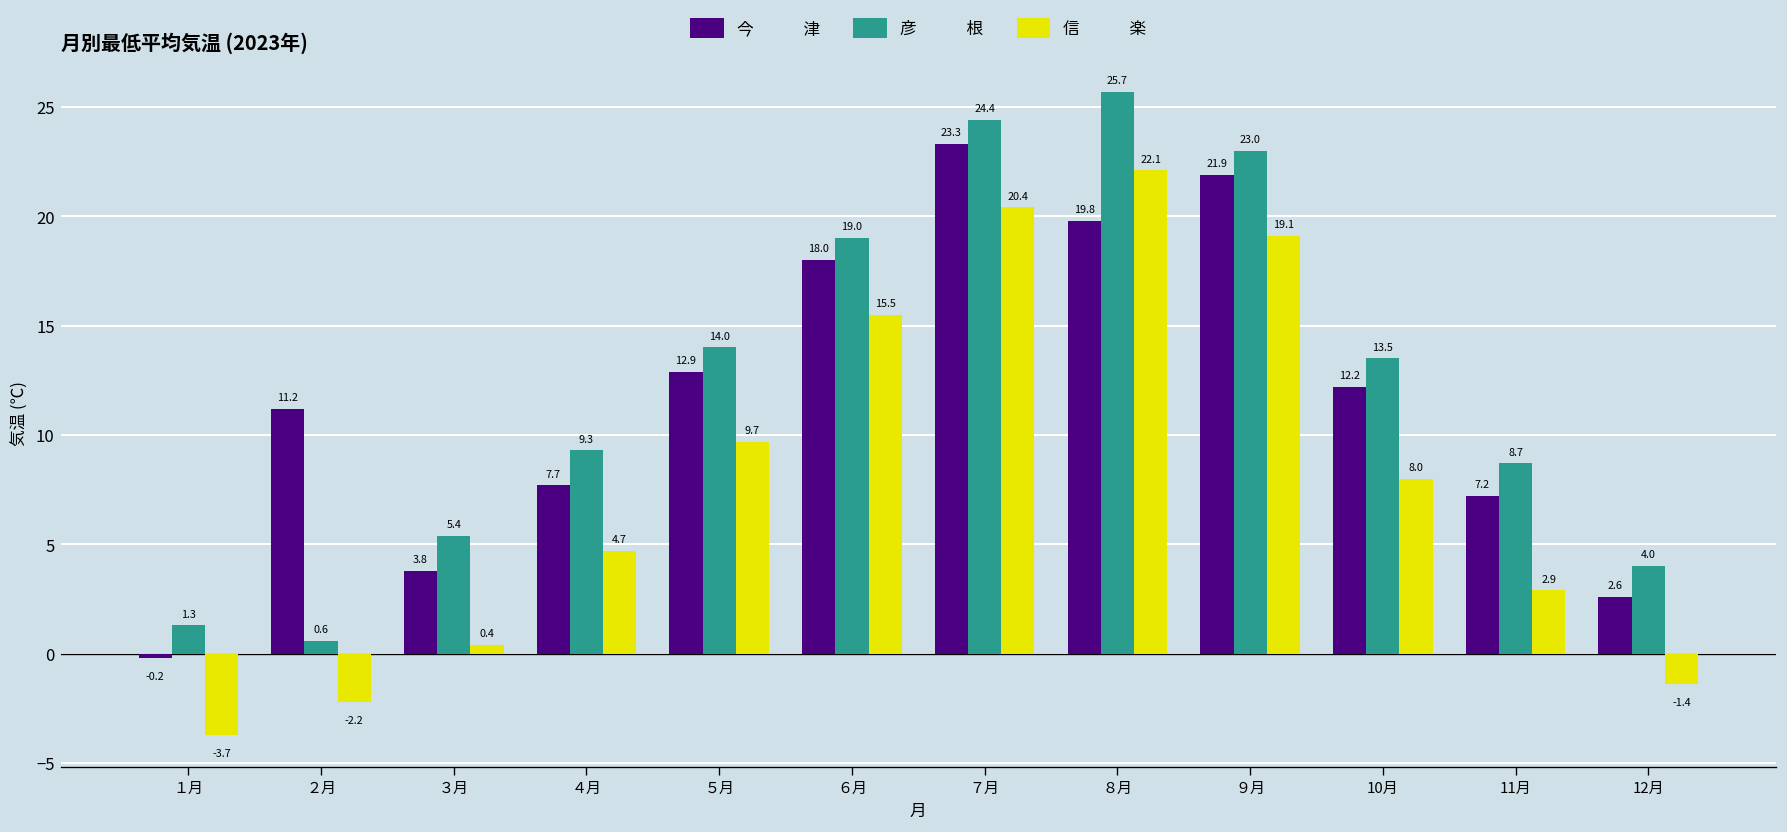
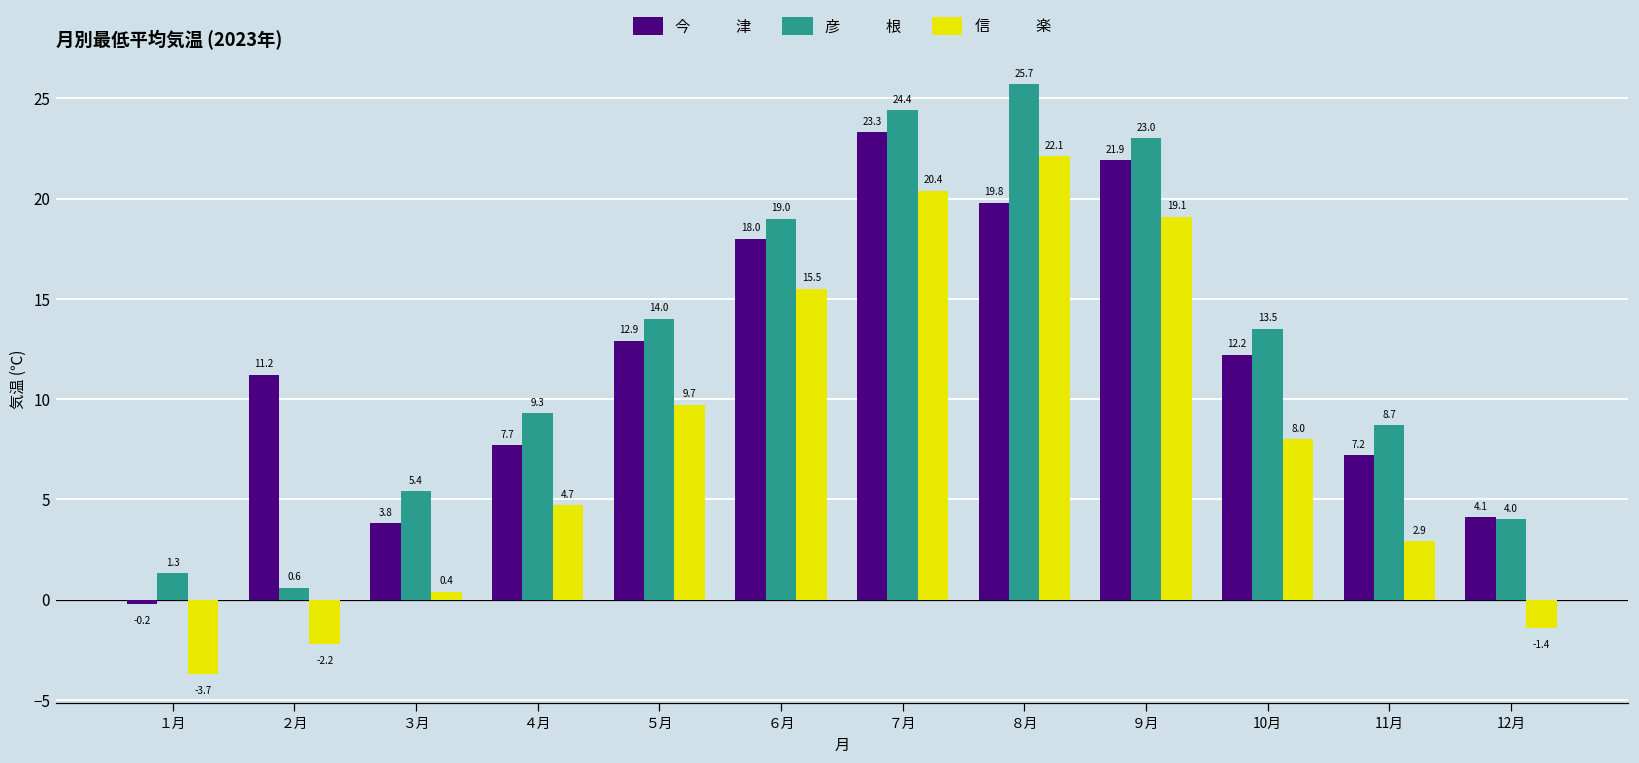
今 津, 12月: 2.6 -> 4.1
